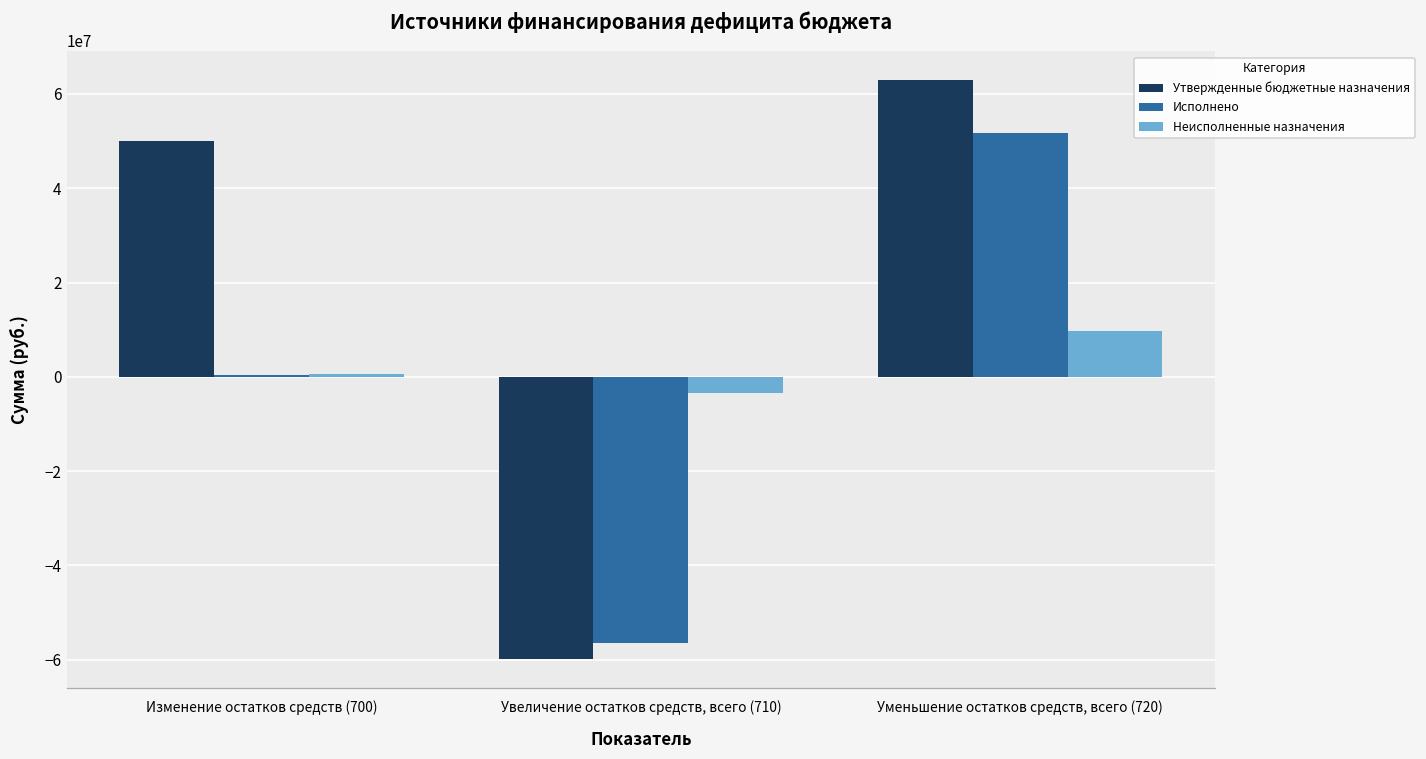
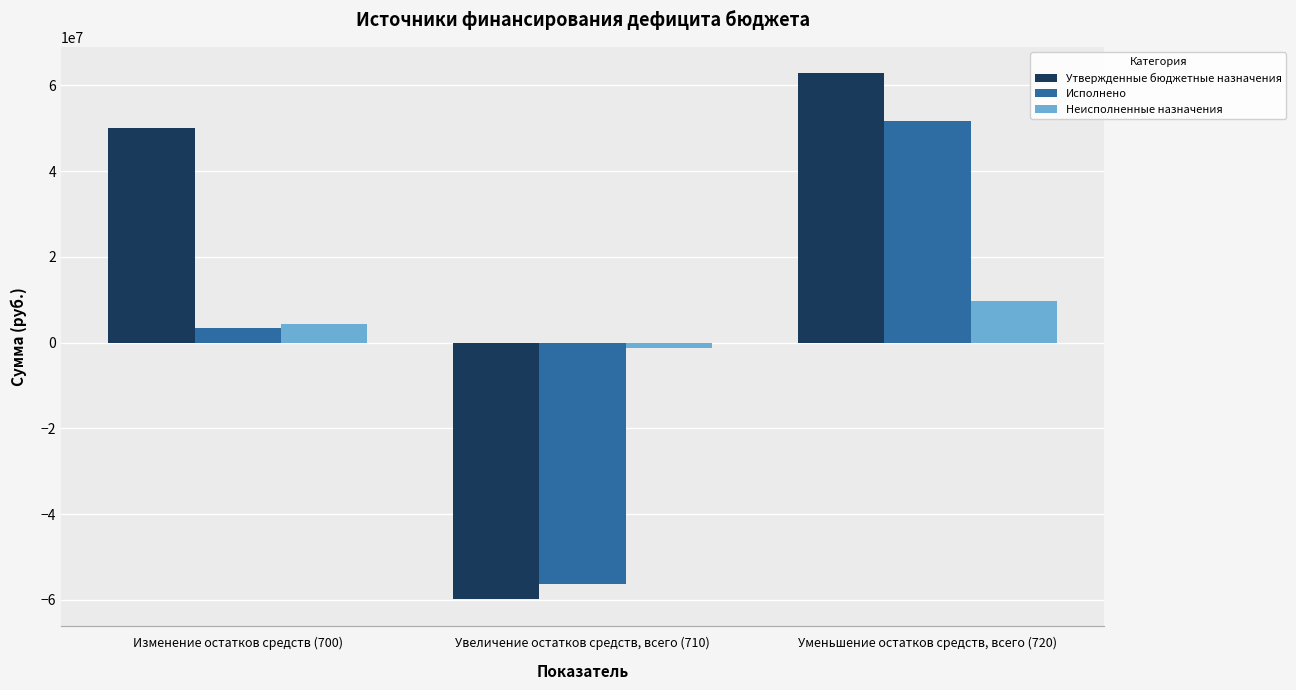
Исполнено, Изменение остатков средств (700): 0 -> 3000000
Неисполненные назначения, Изменение остатков средств (700): 1000000 -> 4000000
Неисполненные назначения, Увеличение остатков средств, всего (710): -3000000 -> -1000000
